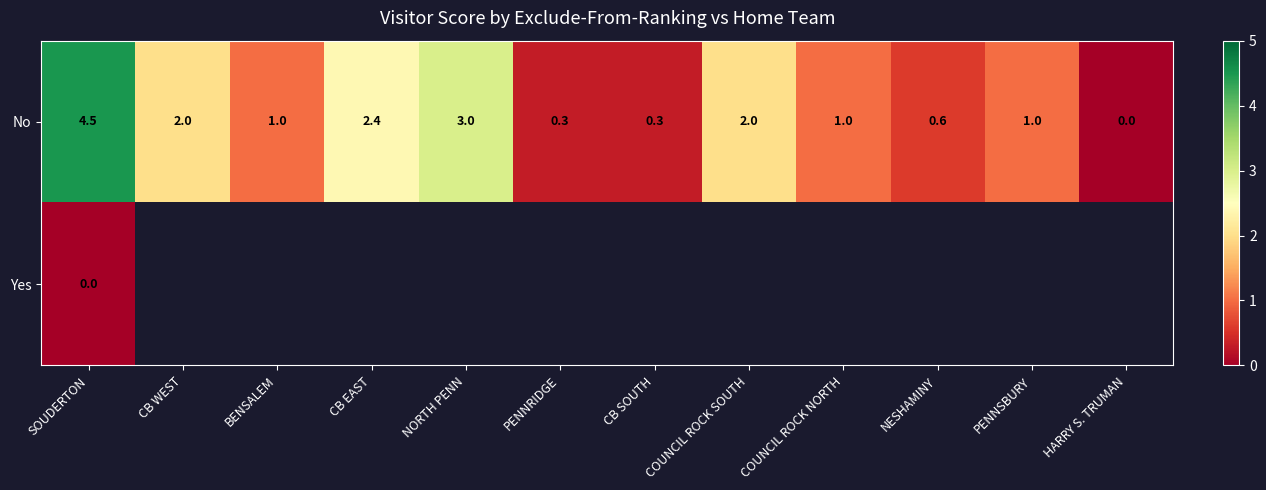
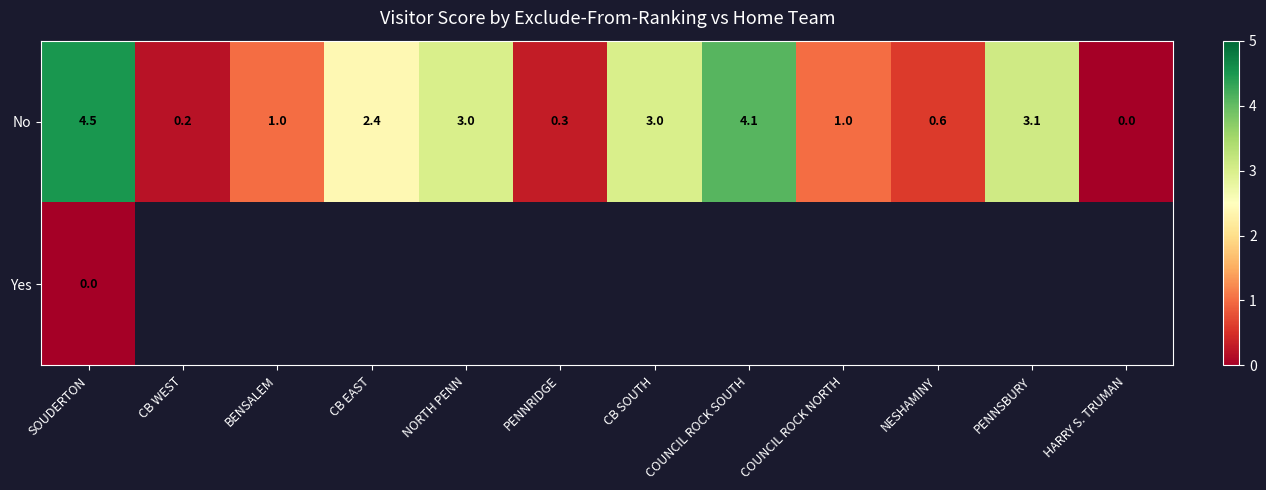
No, CB WEST: 2.0 -> 0.2
No, CB SOUTH: 0.3 -> 3.0
No, COUNCIL ROCK SOUTH: 2.0 -> 4.1
No, PENNSBURY: 1.0 -> 3.1
